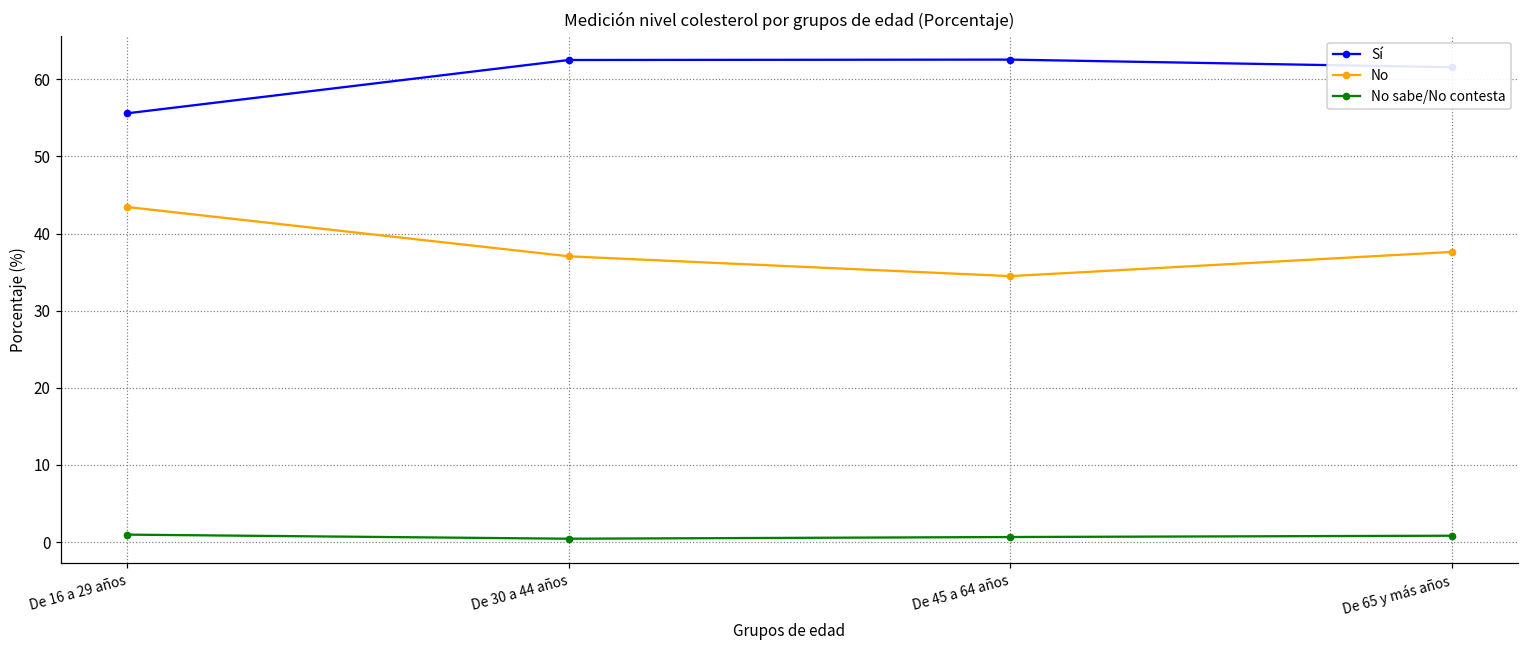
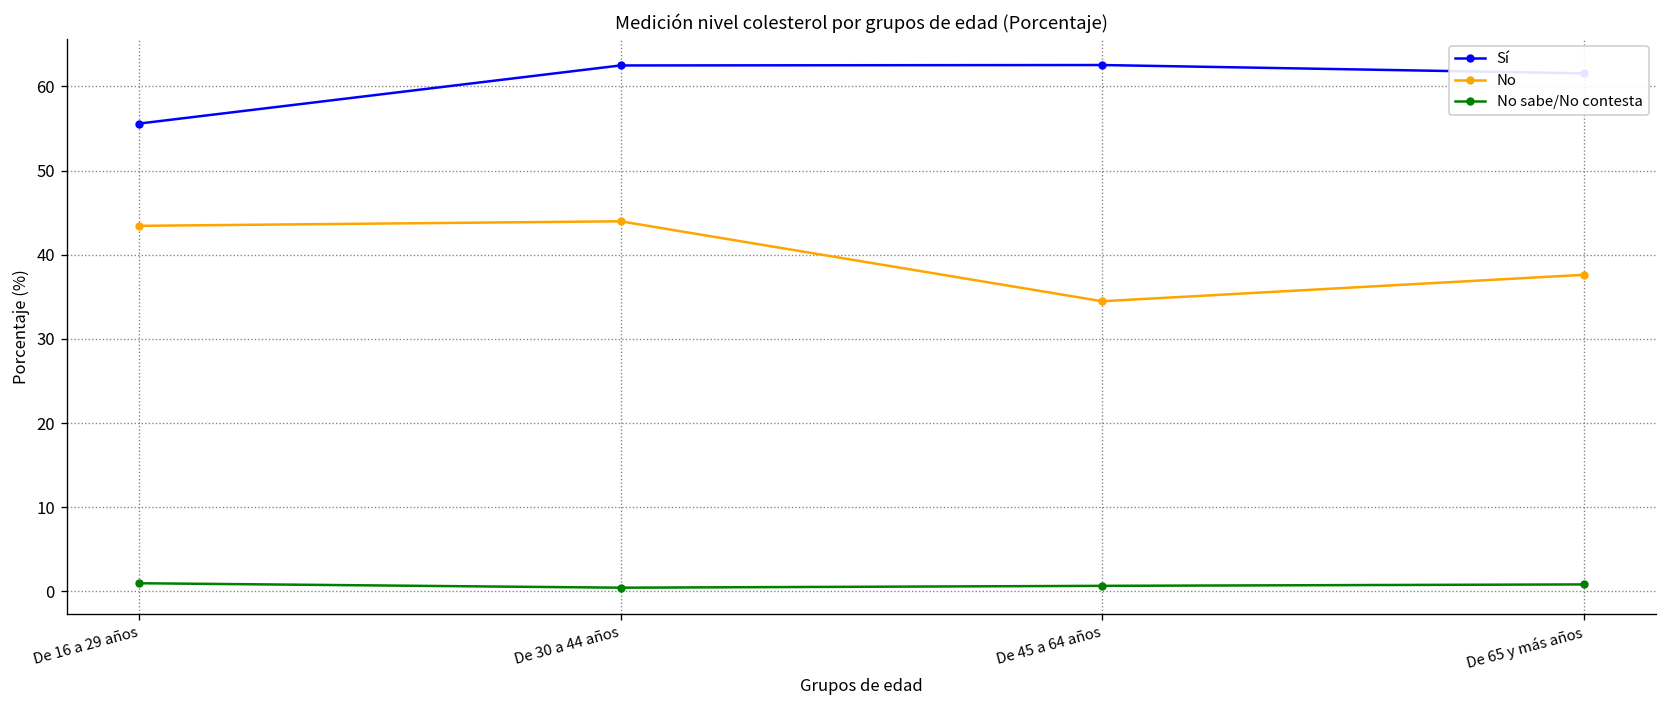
No, De 30 a 44 años: 37 -> 44
